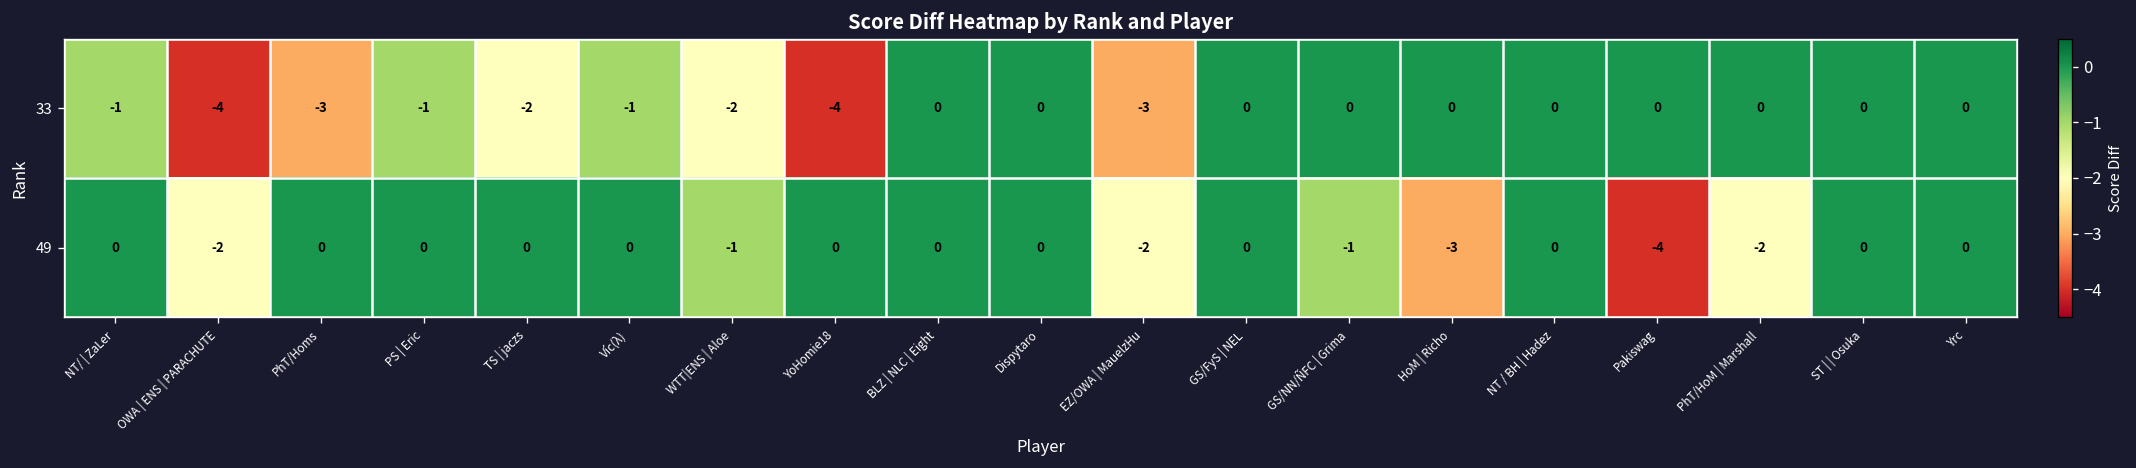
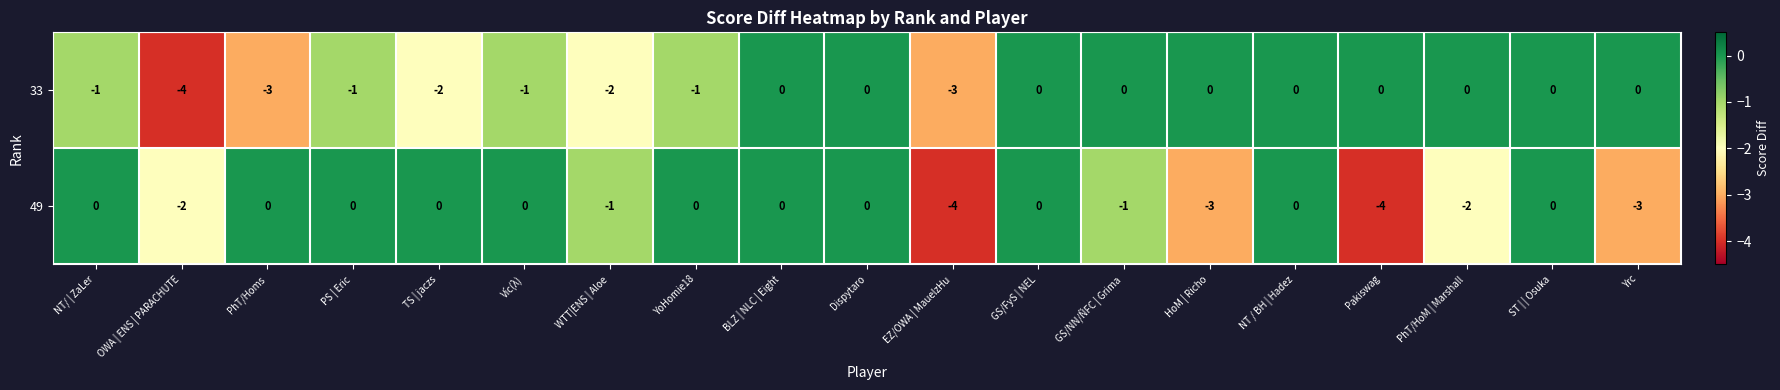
33, YoHomie18: -4 -> -1
49, EZ/OWA | MauelzHu: -2 -> -4
49, Yrc: 0 -> -3
